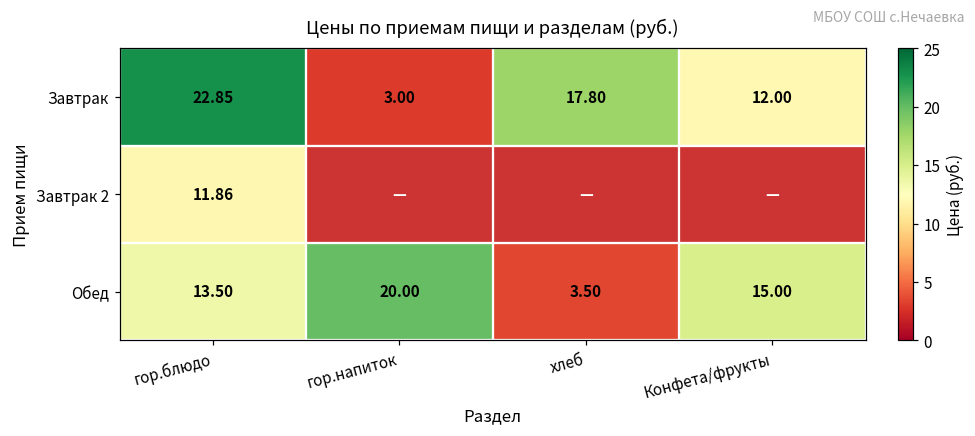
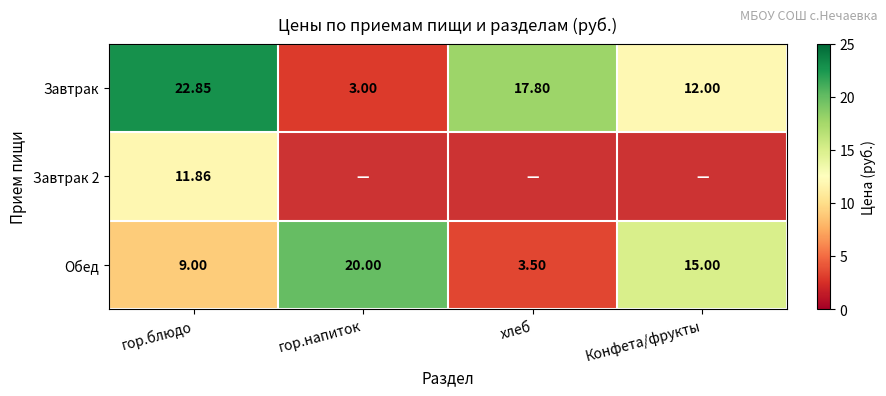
Обед, гор.блюдо: 13.50 -> 9.00
